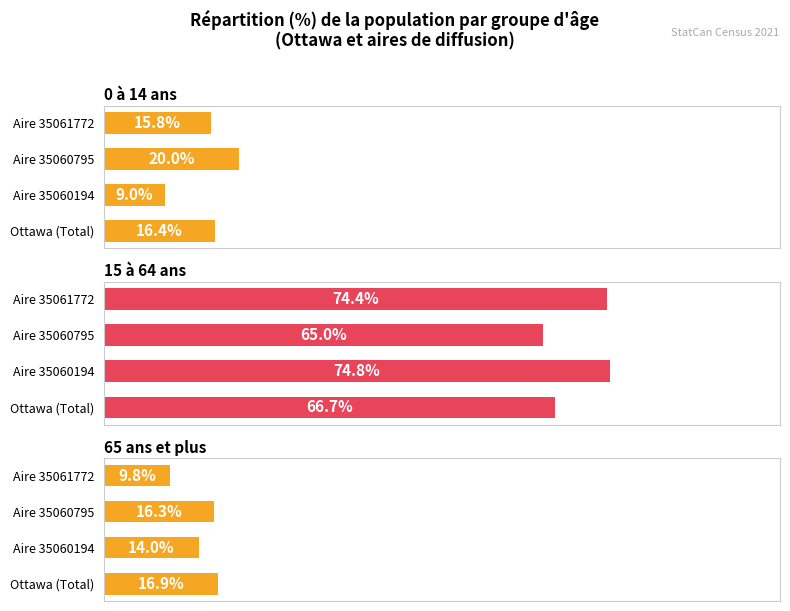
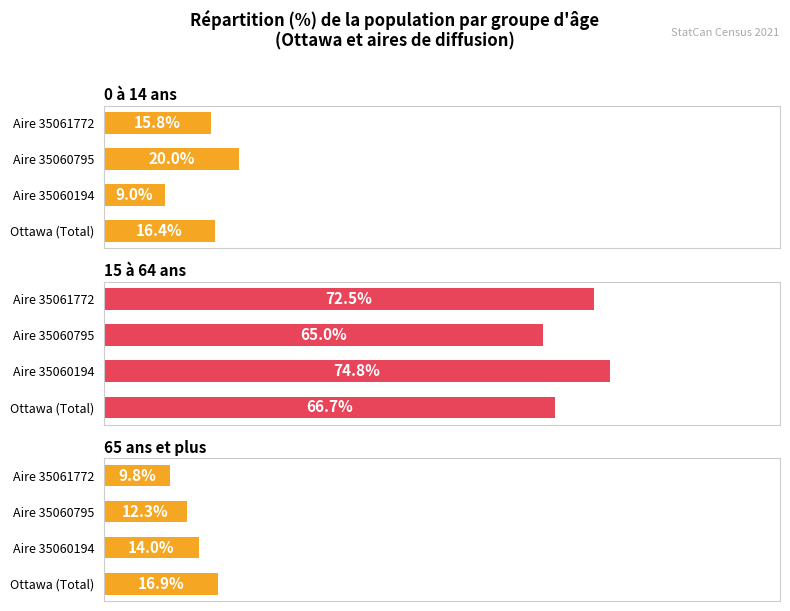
15 à 64 ans, Aire 35061772: 74.4% -> 72.5%
65 ans et plus, Aire 35060795: 16.3% -> 12.3%
